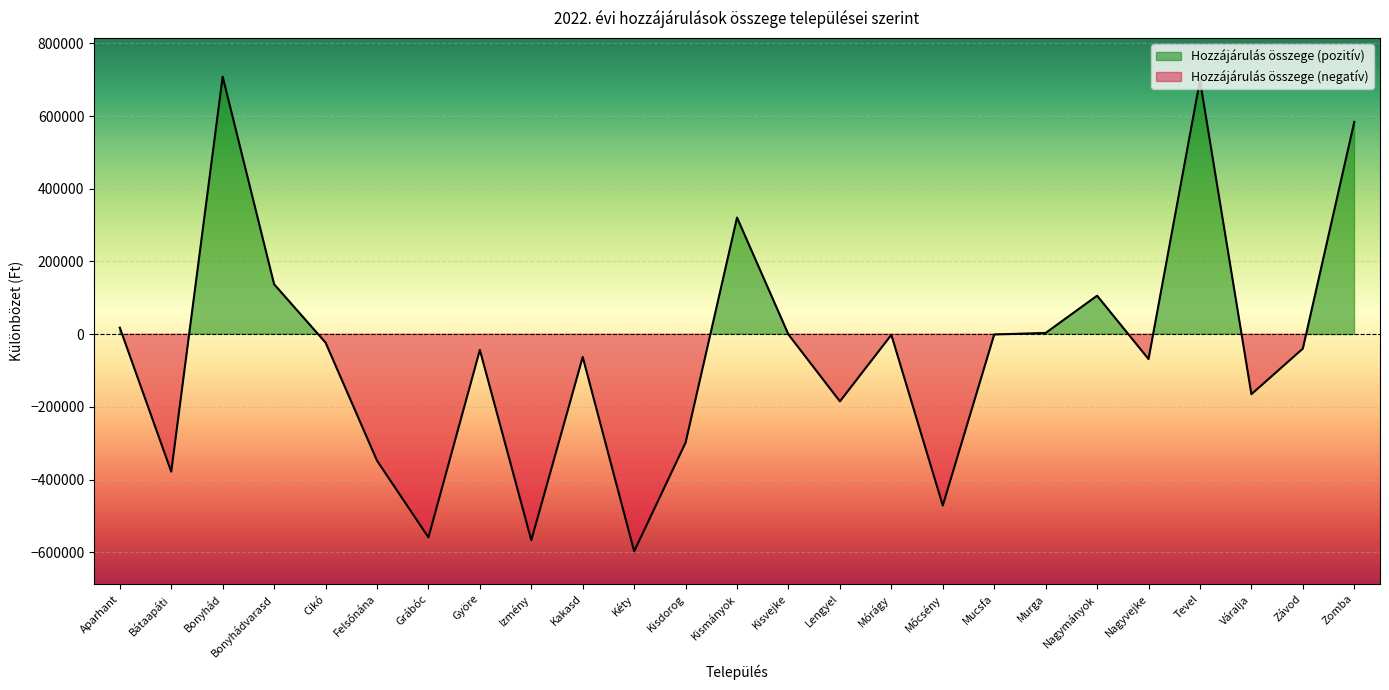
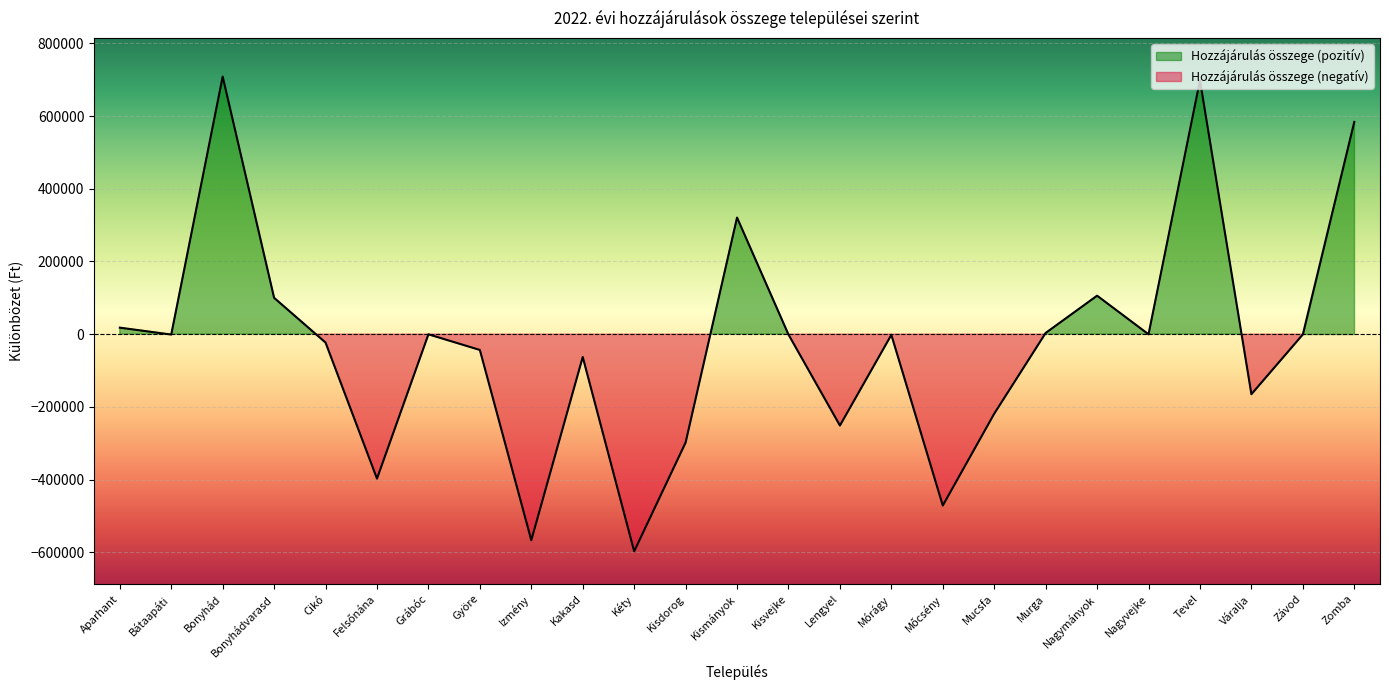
Bátaapáti: -380000 -> 0
Bonyhádvarasd: 140000 -> 100000
Felsőnána: -350000 -> -400000
Grábóc: -560000 -> 0
Lengyel: -180000 -> -250000
Mucsfa: 0 -> -220000
Nagyvejke: -70000 -> 0
Závod: -40000 -> 0
